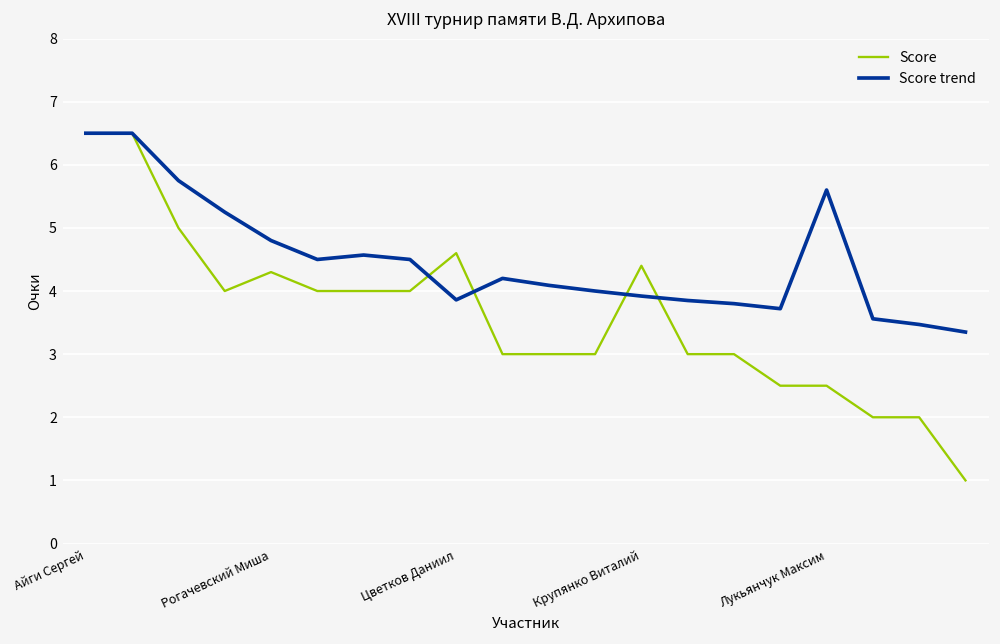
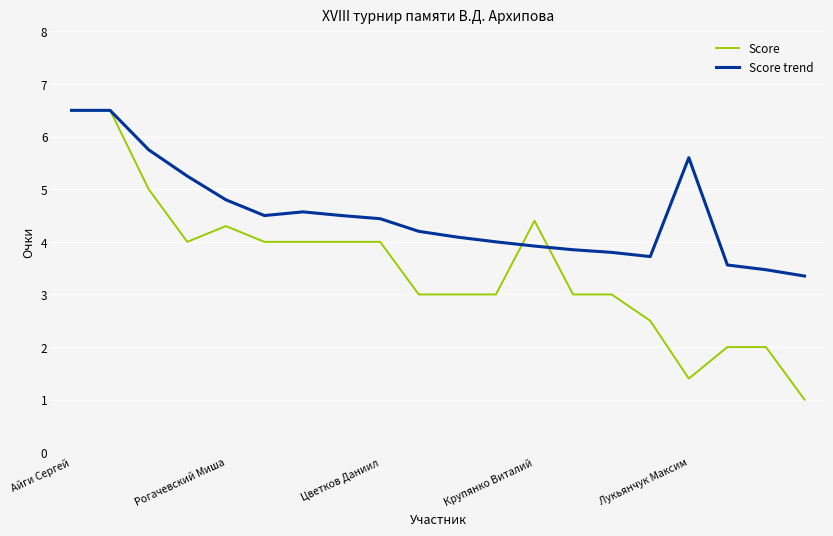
Score, Цветков Даниил: 4.6 -> 4.0
Score trend, Цветков Даниил: 3.9 -> 4.4
Score, Лукьянчук Максим: 2.5 -> 1.4
